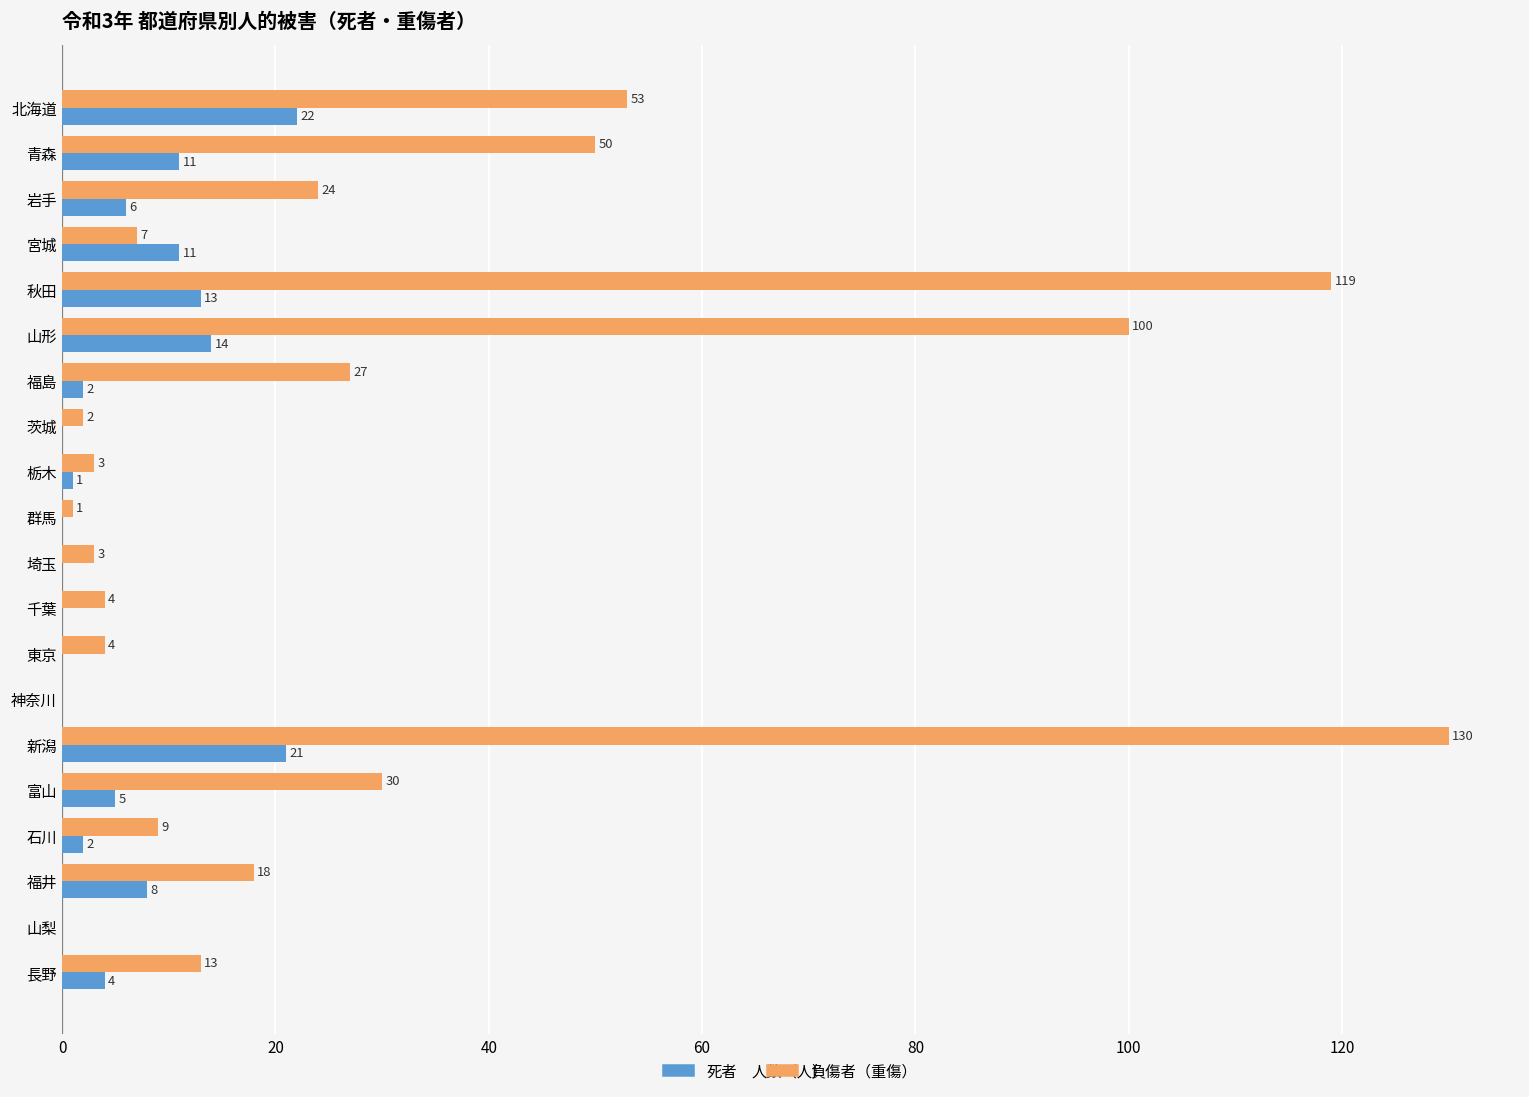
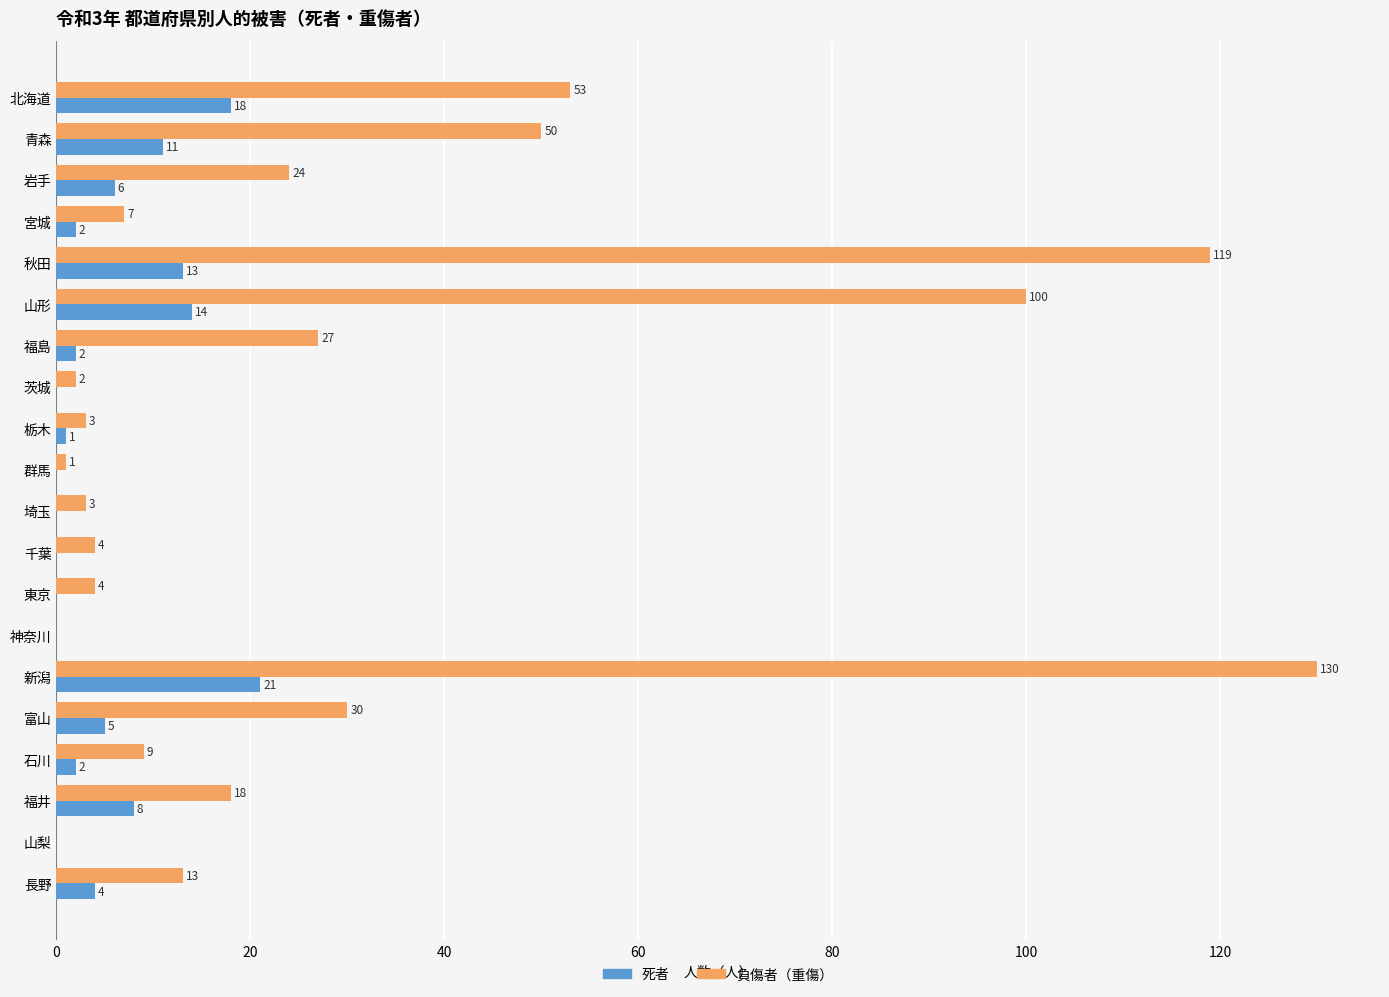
死者, 北海道: 22 -> 18
死者, 宮城: 11 -> 2
